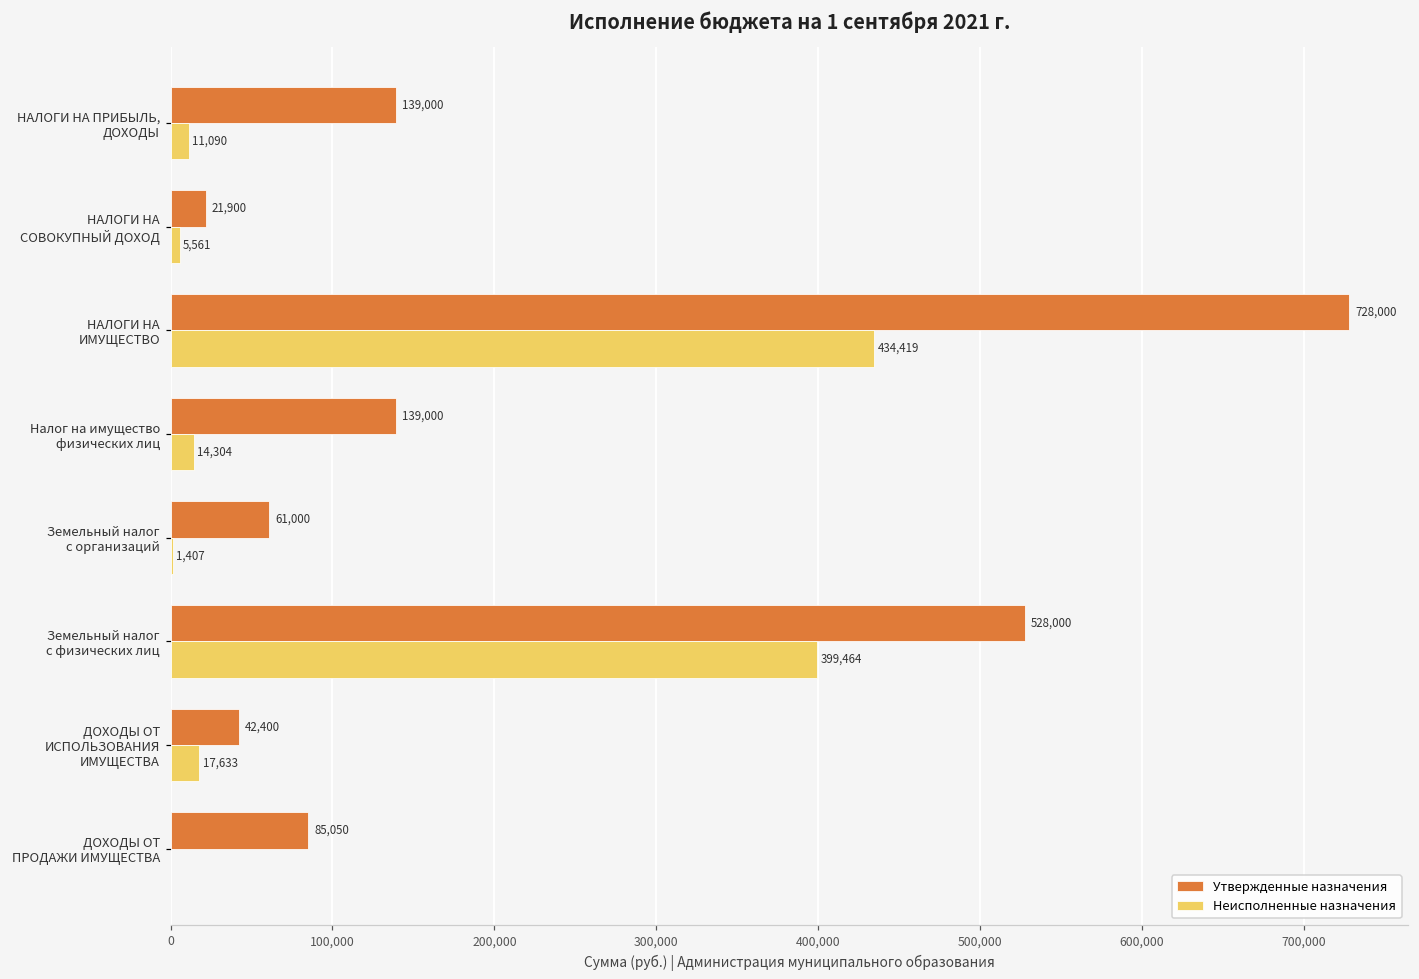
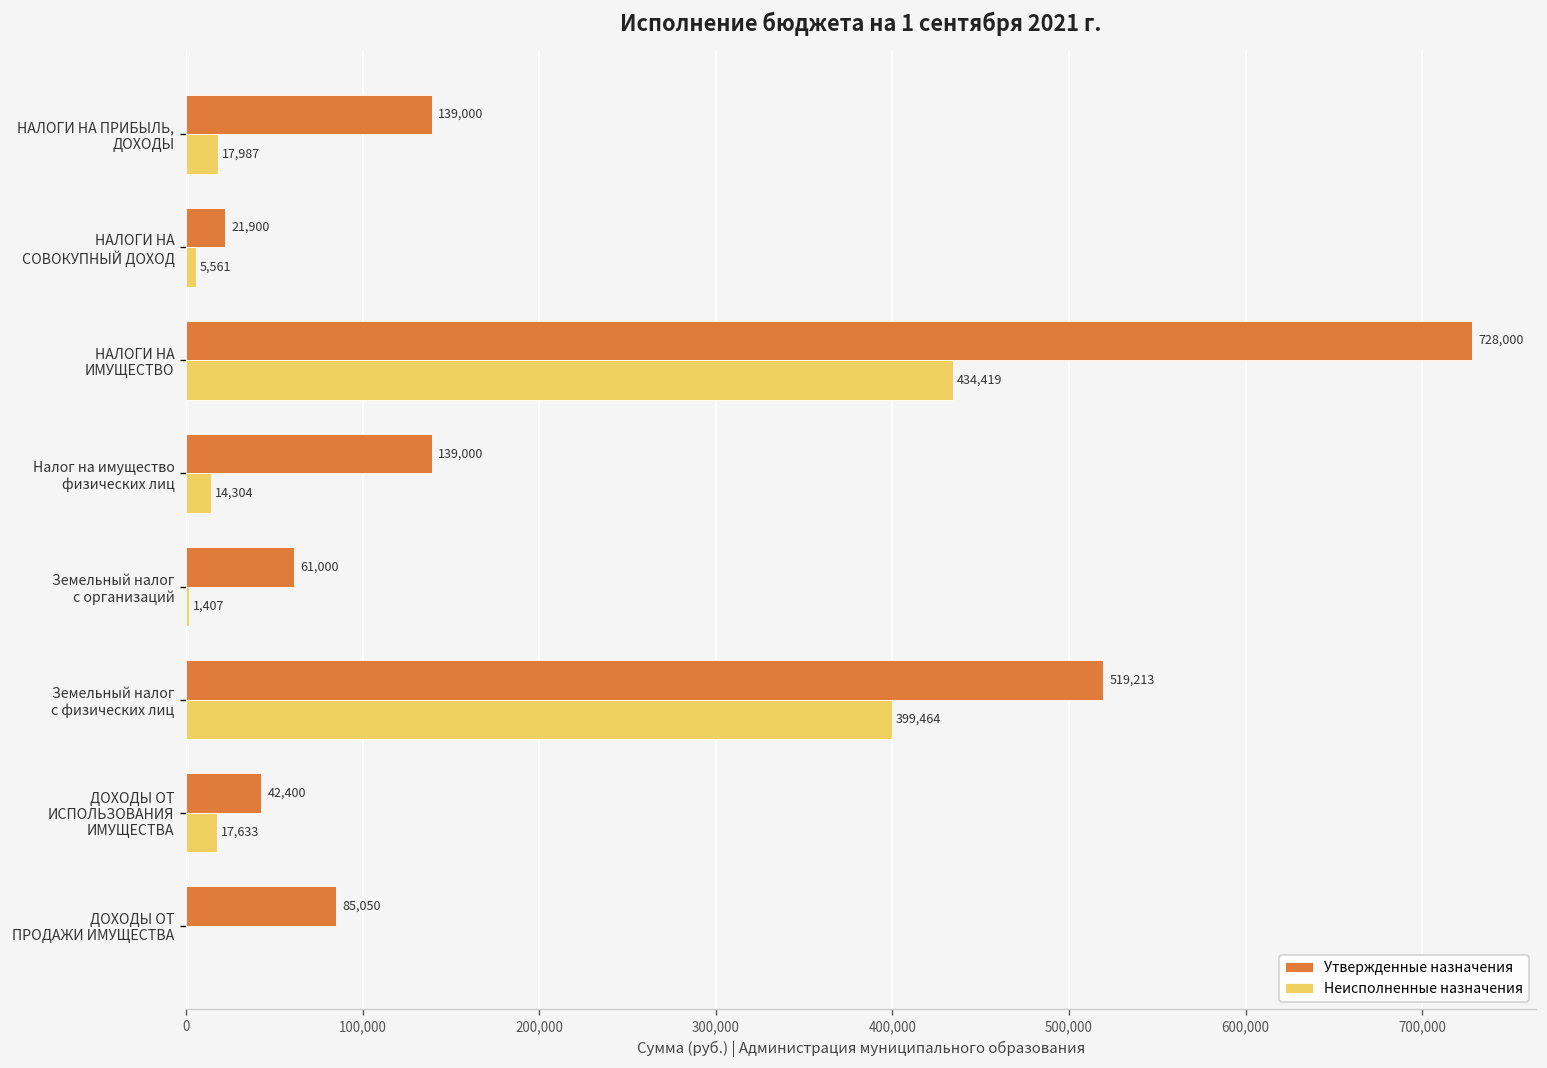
Неисполненные назначения, НАЛОГИ НА ПРИБЫЛЬ, ДОХОДЫ: 11,090 -> 17,987
Утвержденные назначения, Земельный налог с физических лиц: 528,000 -> 519,213
